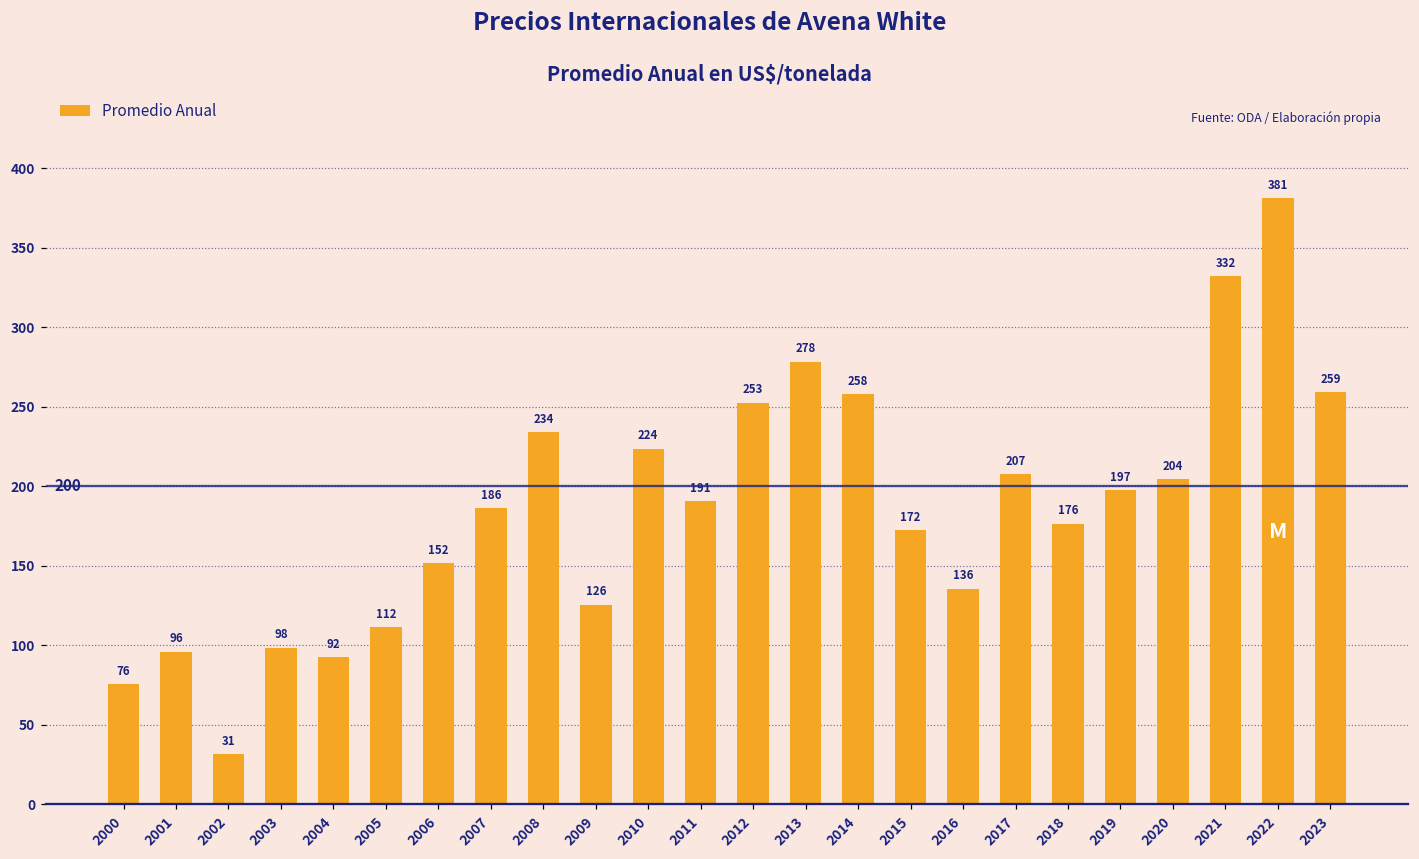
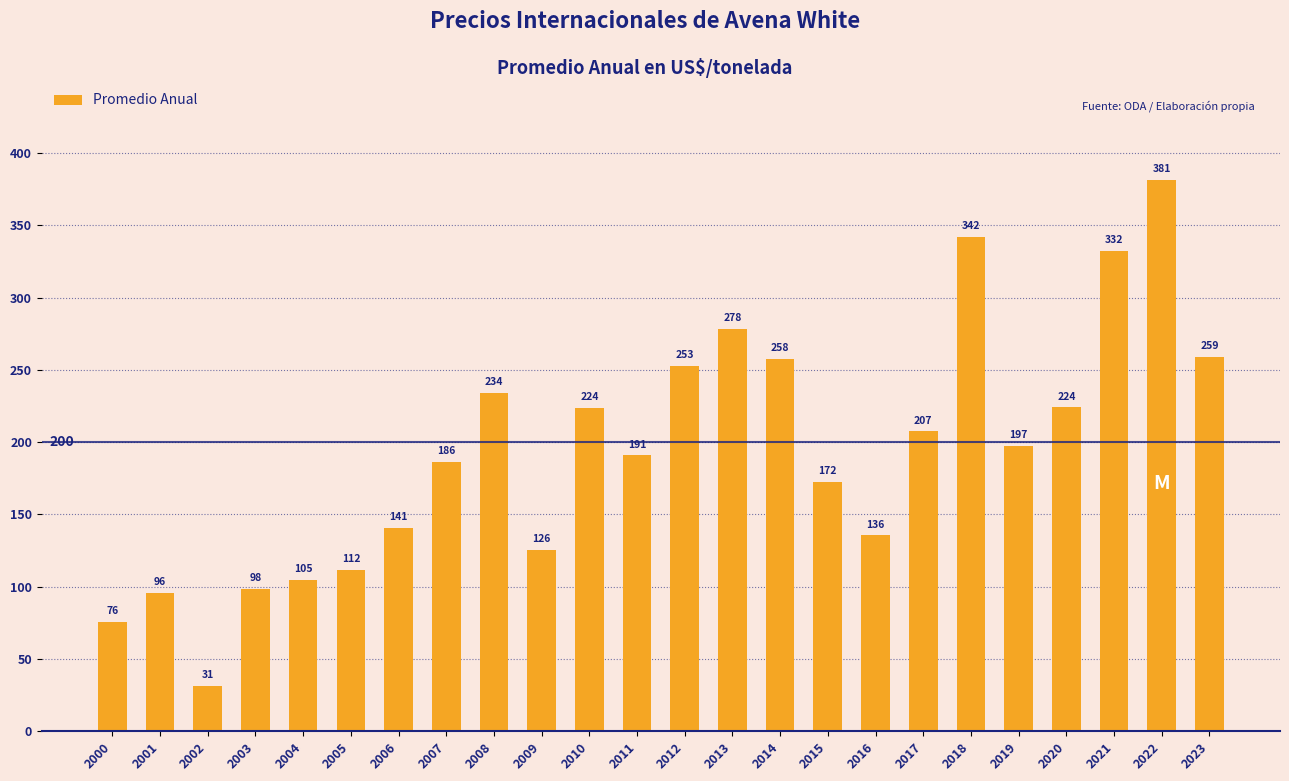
2004: 92 -> 105
2006: 152 -> 141
2018: 176 -> 342
2020: 204 -> 224
